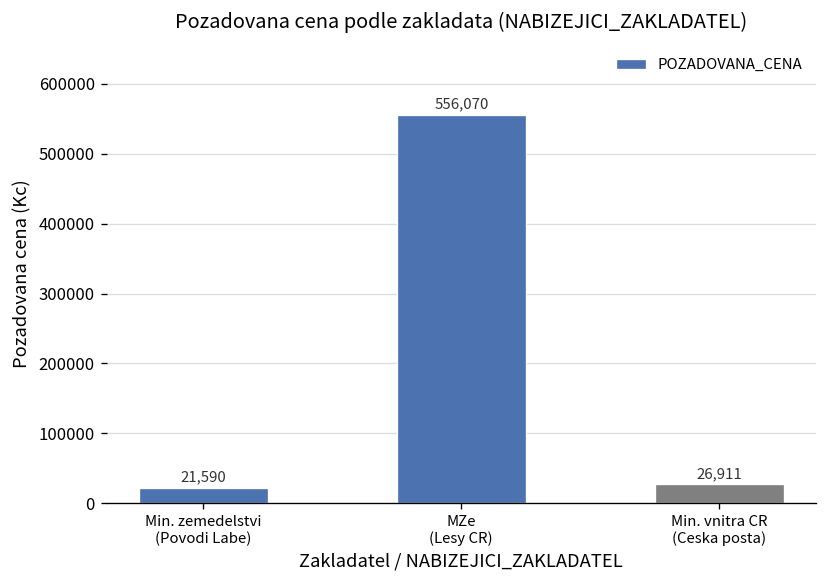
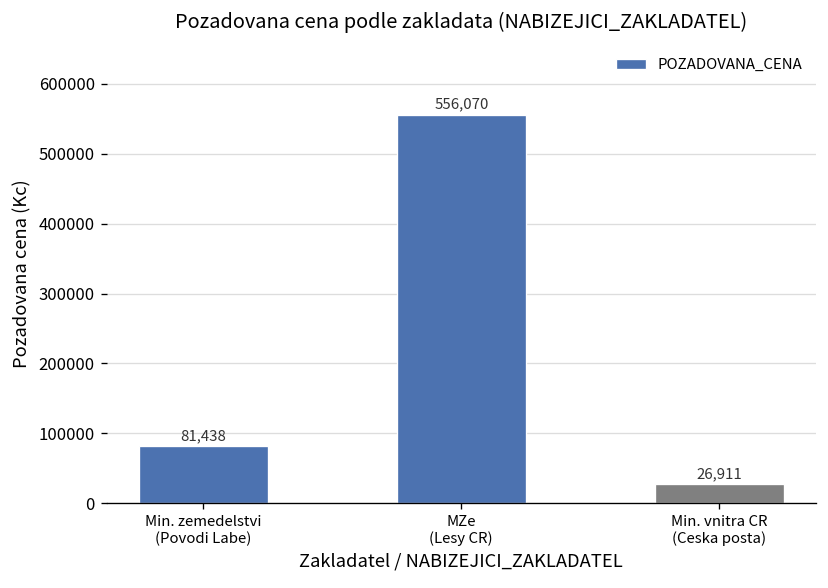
Min. zemedelstvi (Povodi Labe): 21,590 -> 81,438
